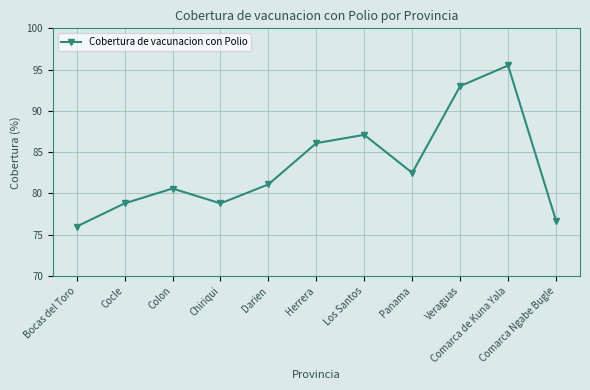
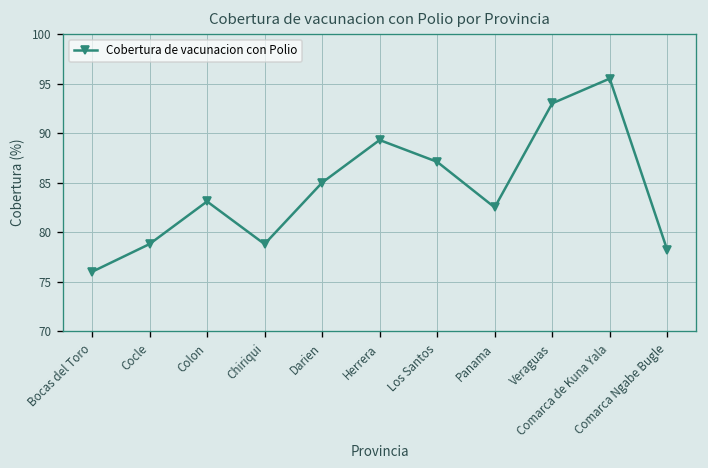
Colon: 81 -> 83
Darien: 81 -> 85
Herrera: 86 -> 89
Comarca Ngabe Bugle: 77 -> 78
